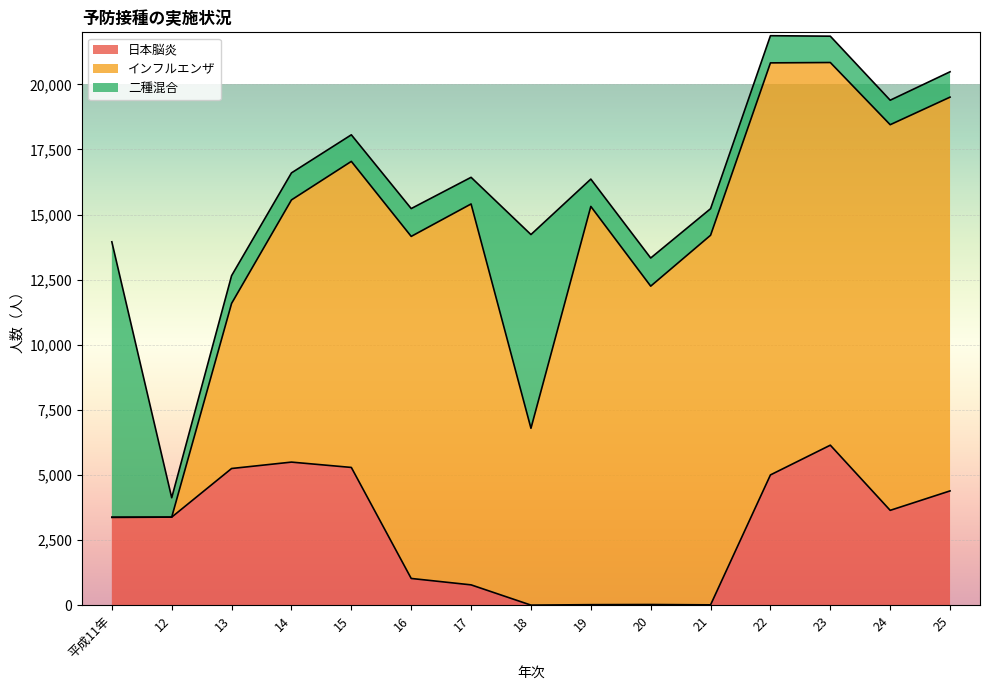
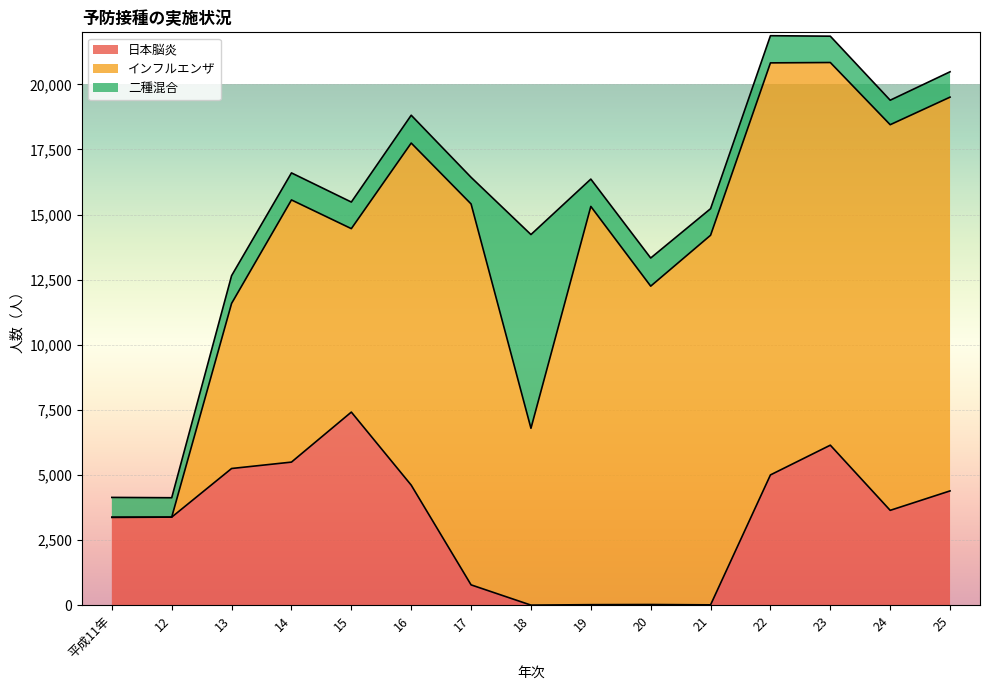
二種混合, 平成11年: 10,600 -> 800
日本脳炎, 15: 5,300 -> 7,400
インフルエンザ, 15: 11,800 -> 7,000
日本脳炎, 16: 1,000 -> 4,600
